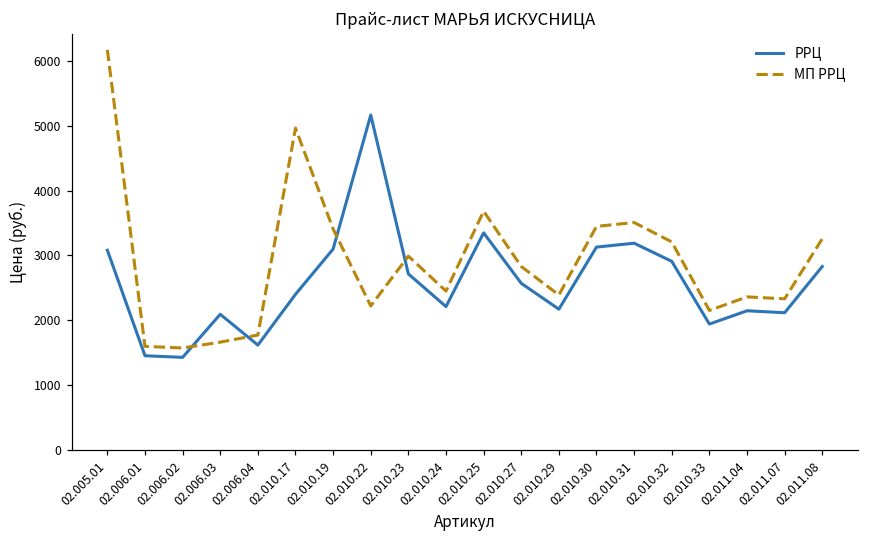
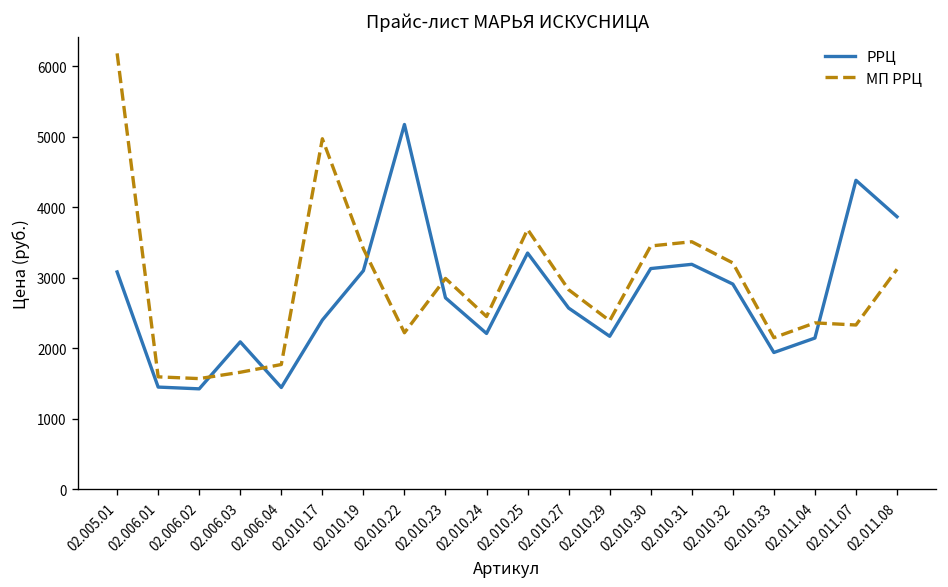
РРЦ, 02.006.04: 1600 -> 1400
РРЦ, 02.011.07: 2100 -> 4400
РРЦ, 02.011.08: 2800 -> 3900
МП РРЦ, 02.011.08: 3300 -> 3100
